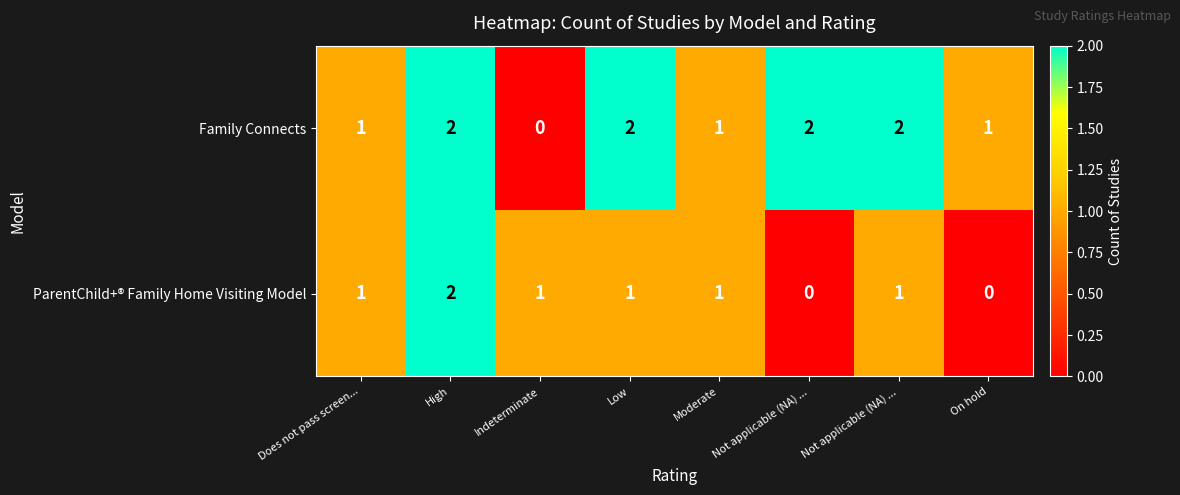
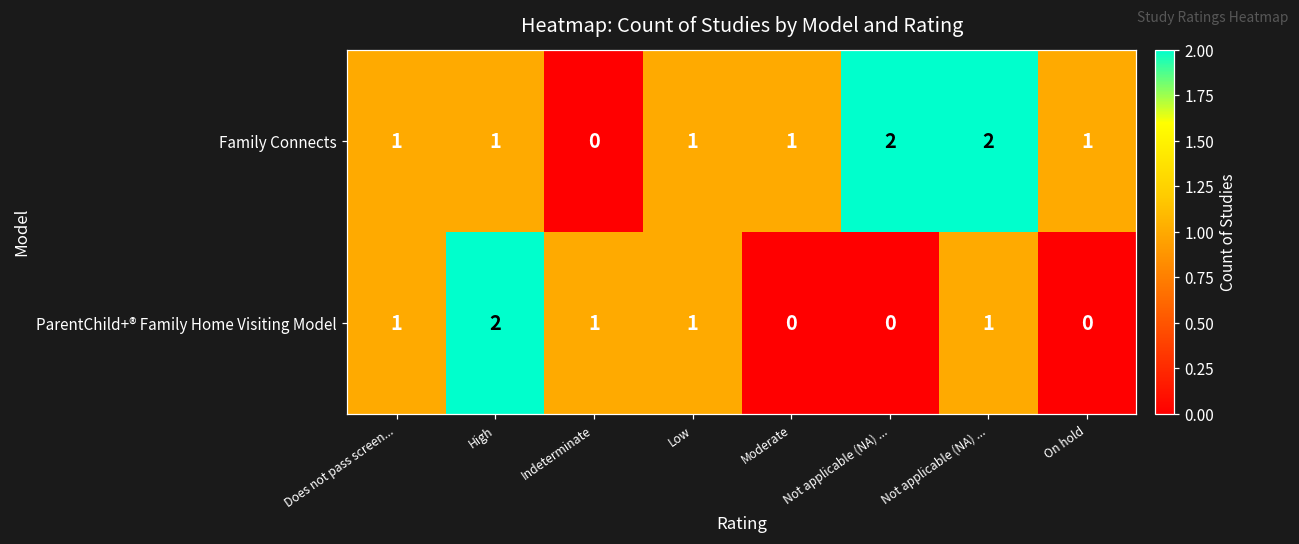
Family Connects, High: 2 -> 1
Family Connects, Low: 2 -> 1
ParentChild+® Family Home Visiting Model, Moderate: 1 -> 0
